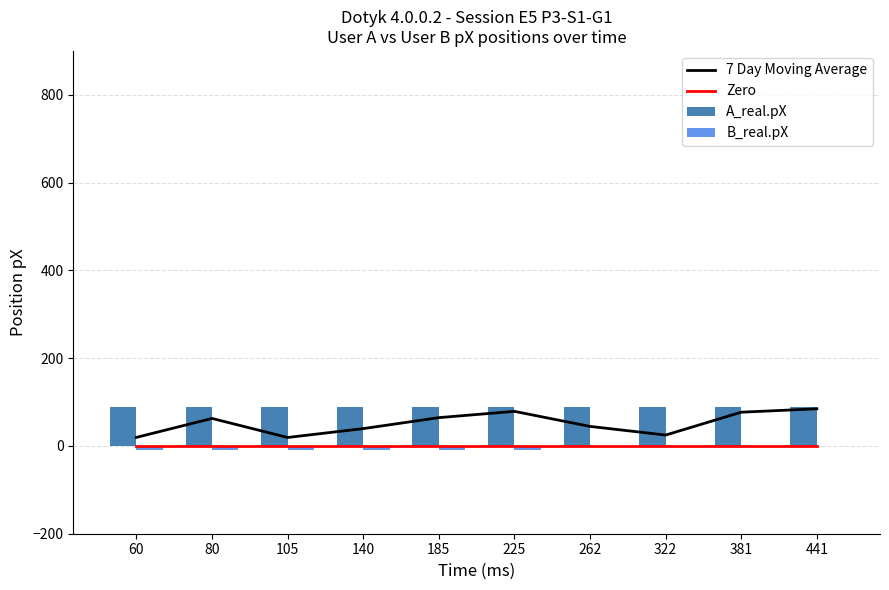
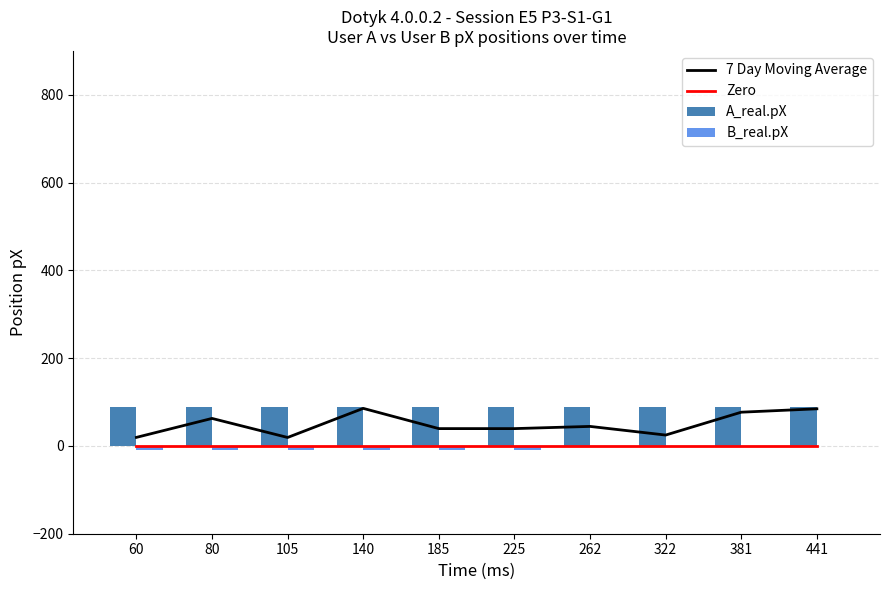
7 Day Moving Average, 140: 40 -> 90
7 Day Moving Average, 185: 60 -> 40
7 Day Moving Average, 225: 80 -> 40
